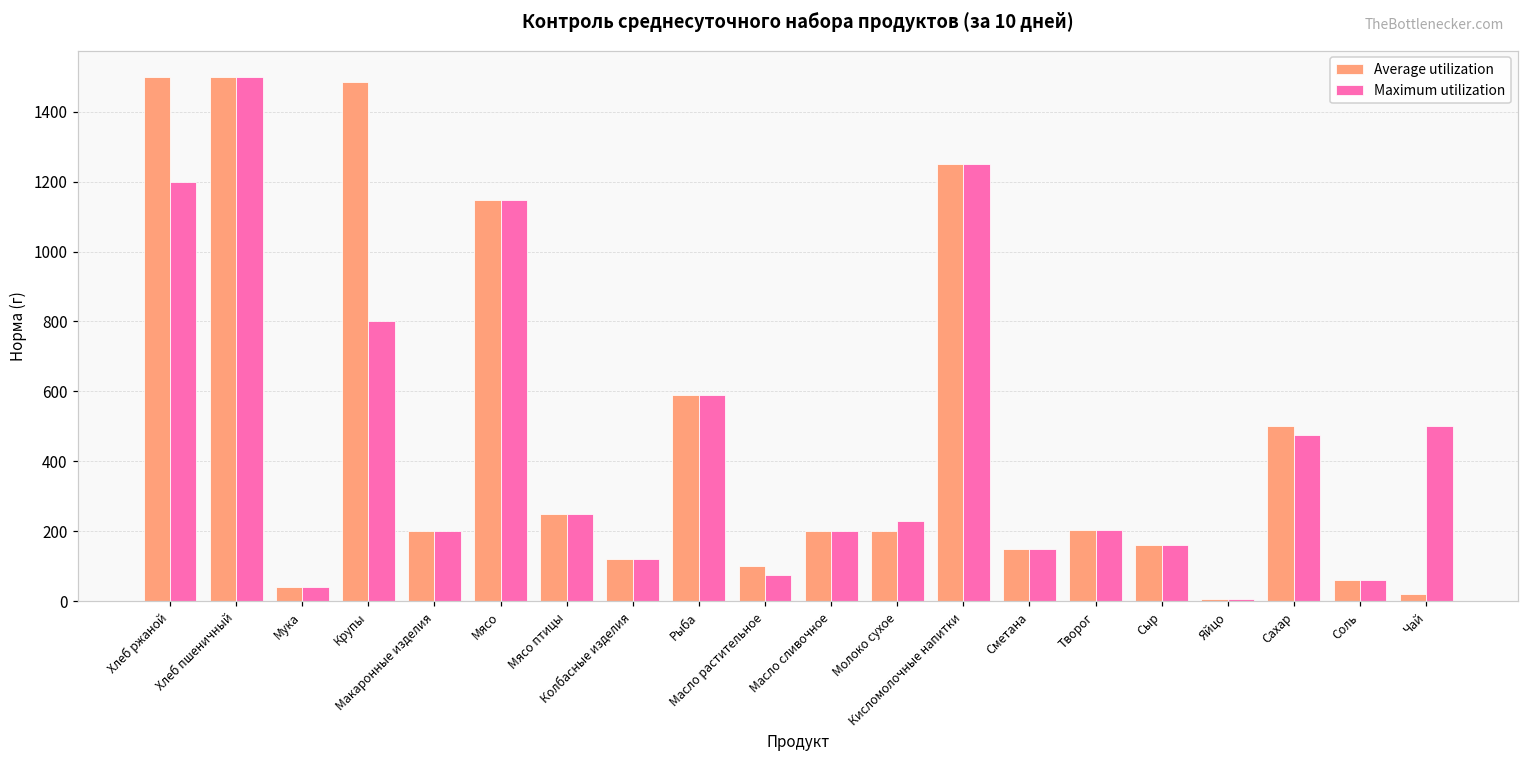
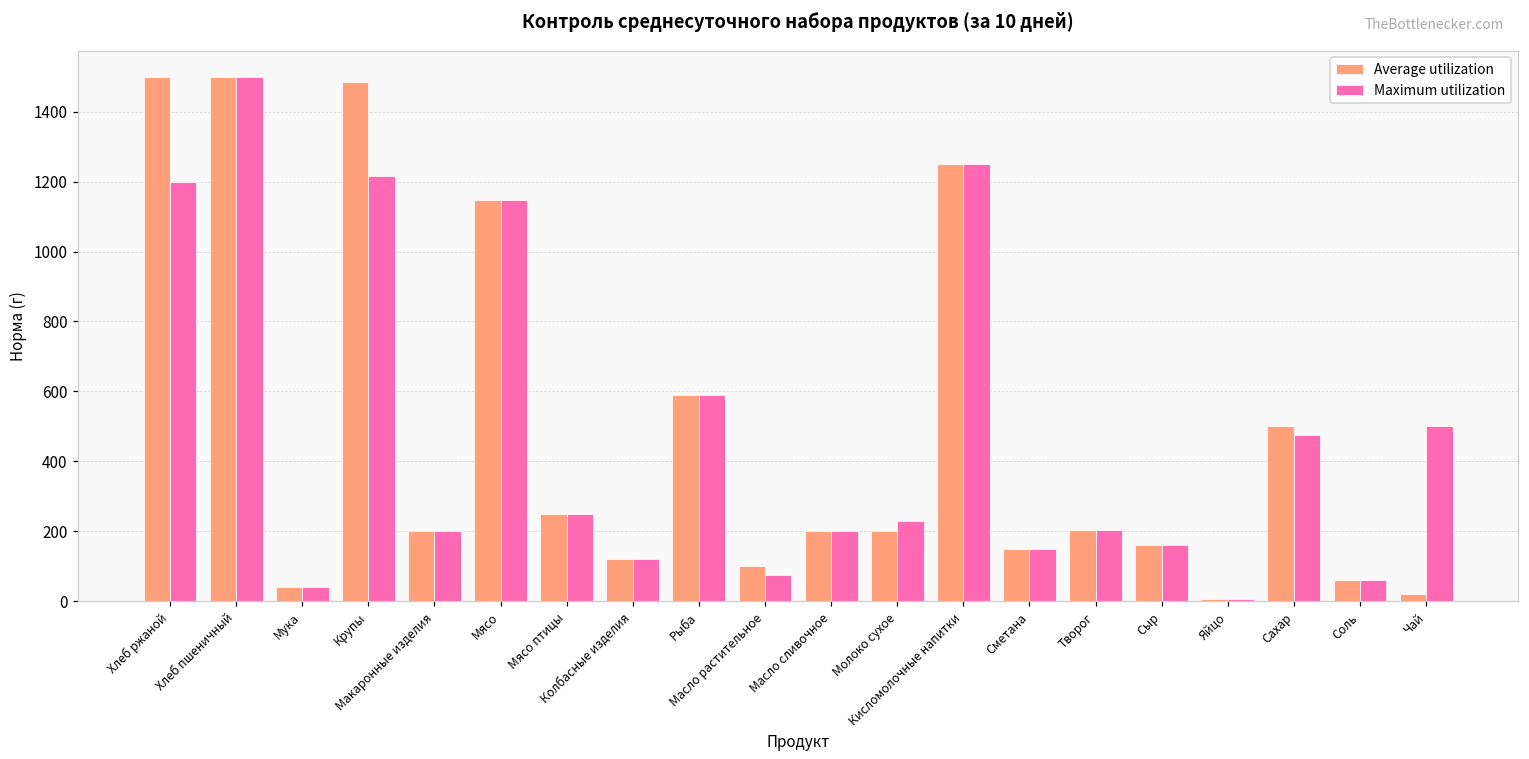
Maximum utilization, Крупы: 800 -> 1220
